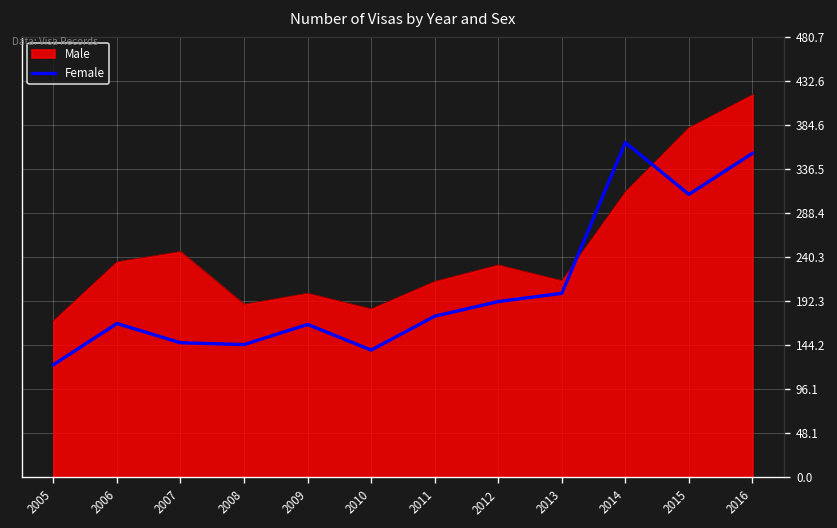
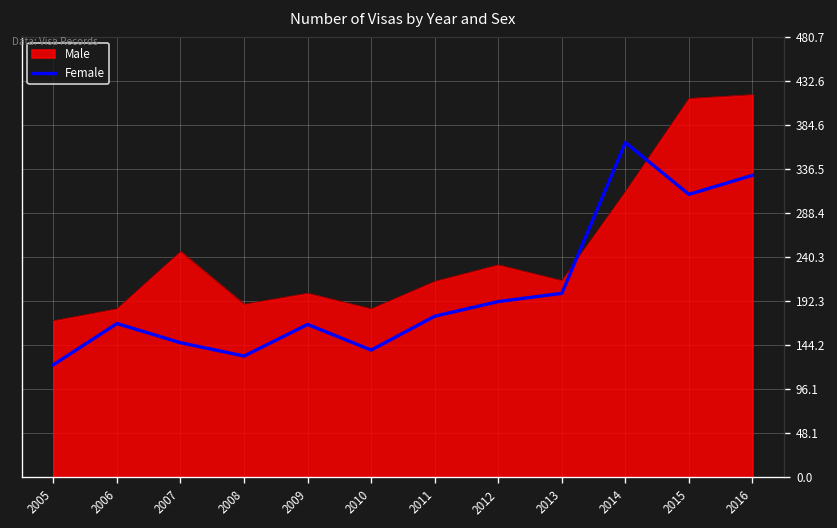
Male, 2006: 240 -> 180
Female, 2008: 150 -> 130
Male, 2015: 380 -> 410
Female, 2016: 350 -> 330
